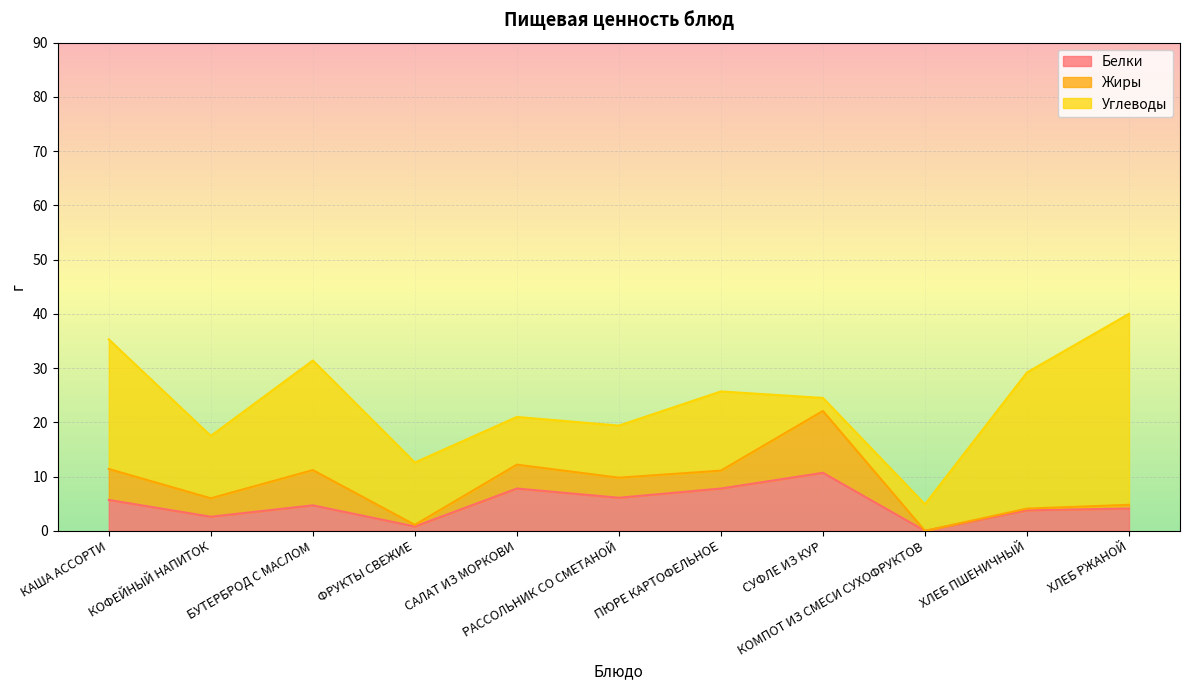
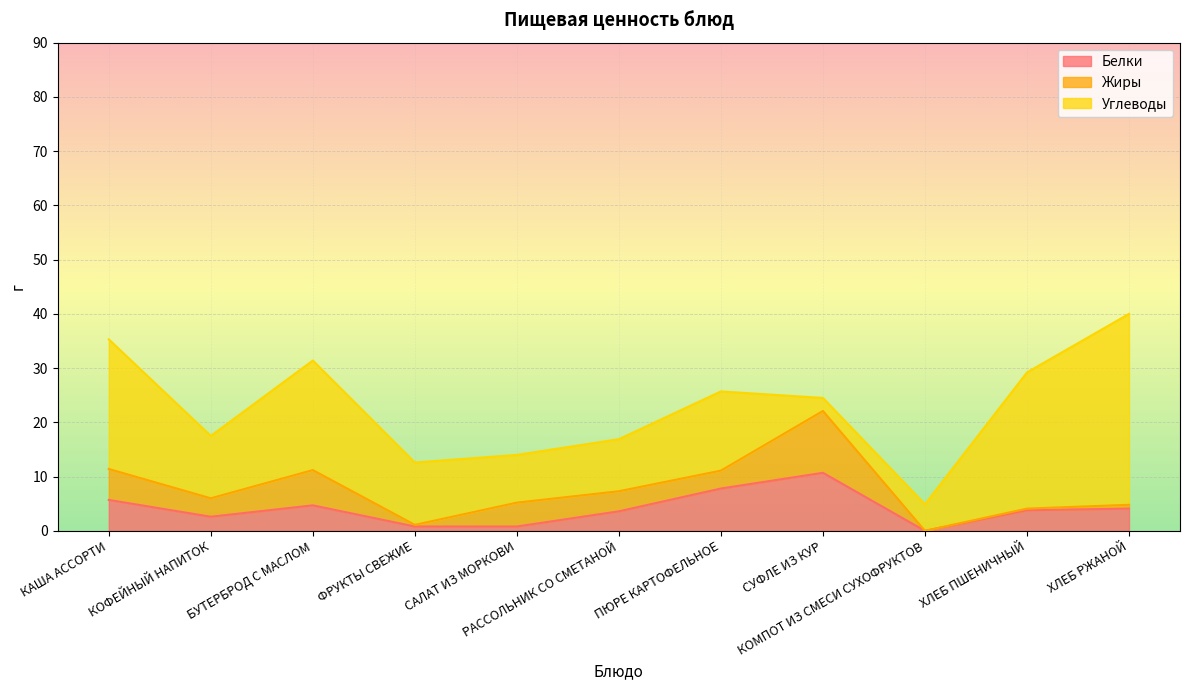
Белки, САЛАТ ИЗ МОРКОВИ: 8 -> 1
Белки, РАССОЛЬНИК СО СМЕТАНОЙ: 6 -> 4
